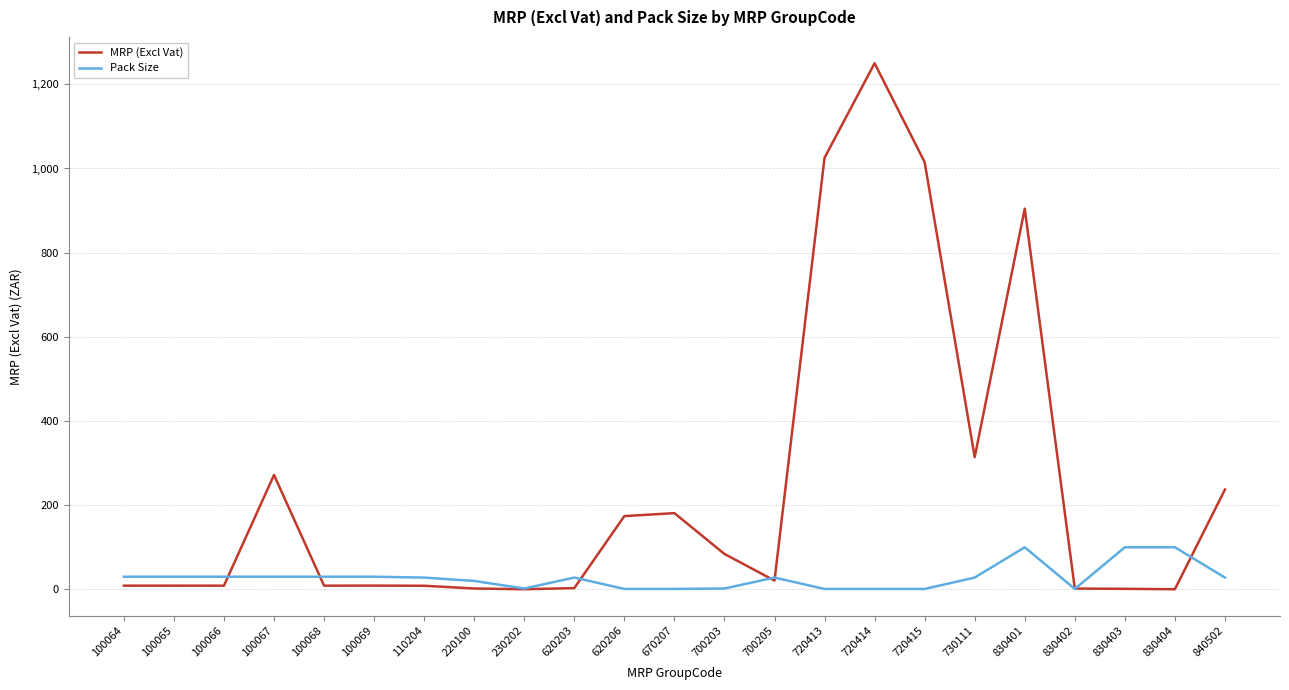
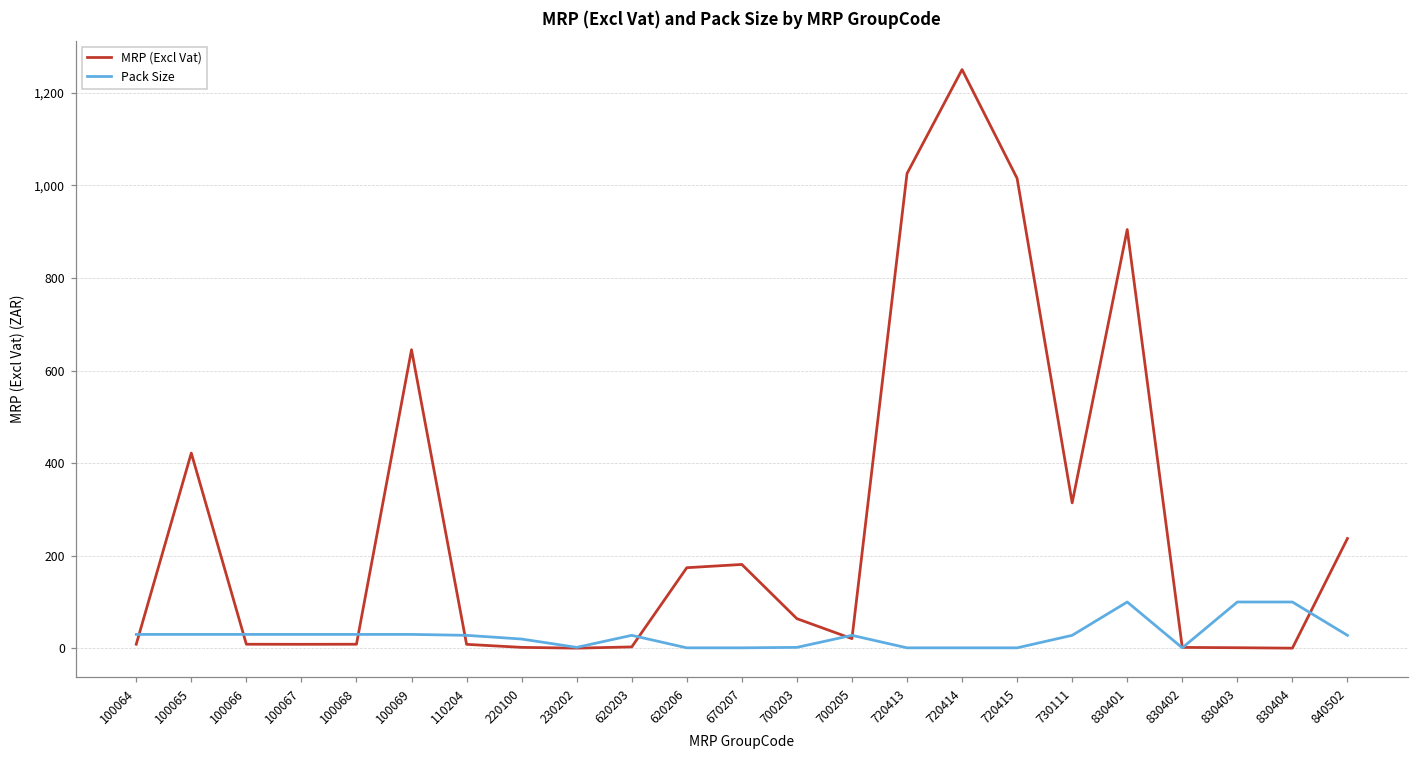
MRP (Excl Vat), 100065: 10 -> 420
MRP (Excl Vat), 100067: 270 -> 10
MRP (Excl Vat), 100069: 10 -> 640
MRP (Excl Vat), 700203: 80 -> 60
